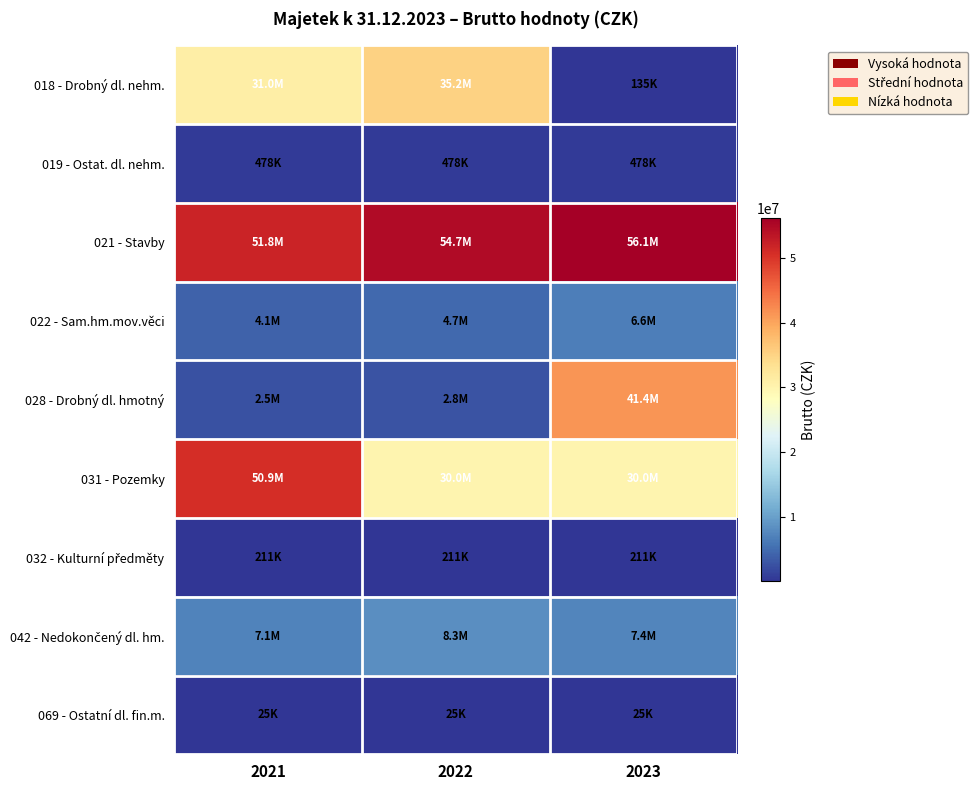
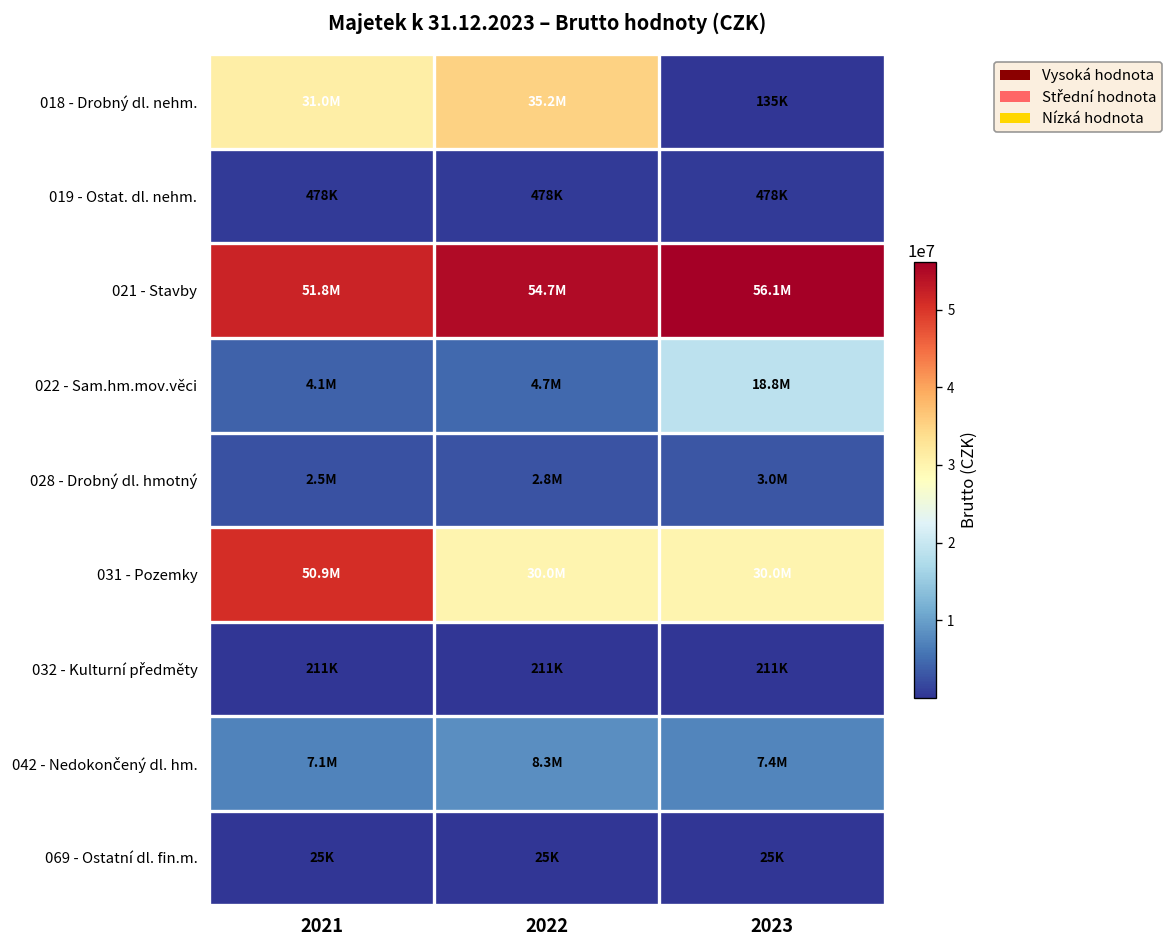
022 - Sam.hm.mov.věci, 2023: 6.6M -> 18.8M
028 - Drobný dl. hmotný, 2023: 41.4M -> 3.0M
